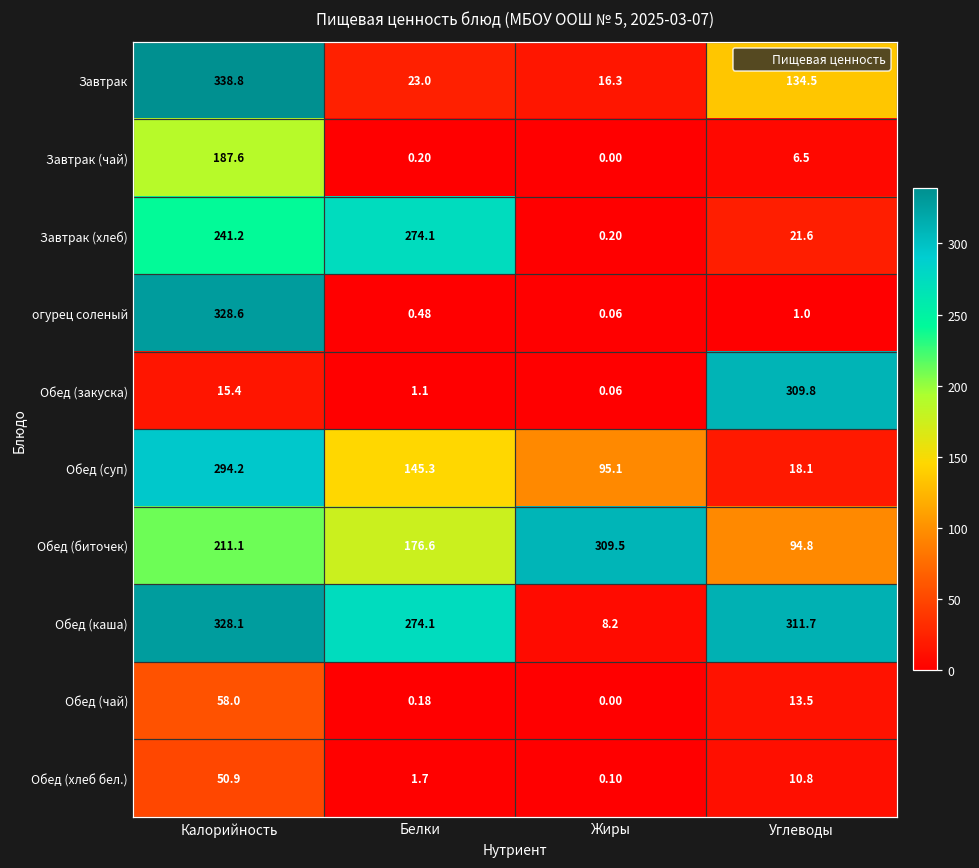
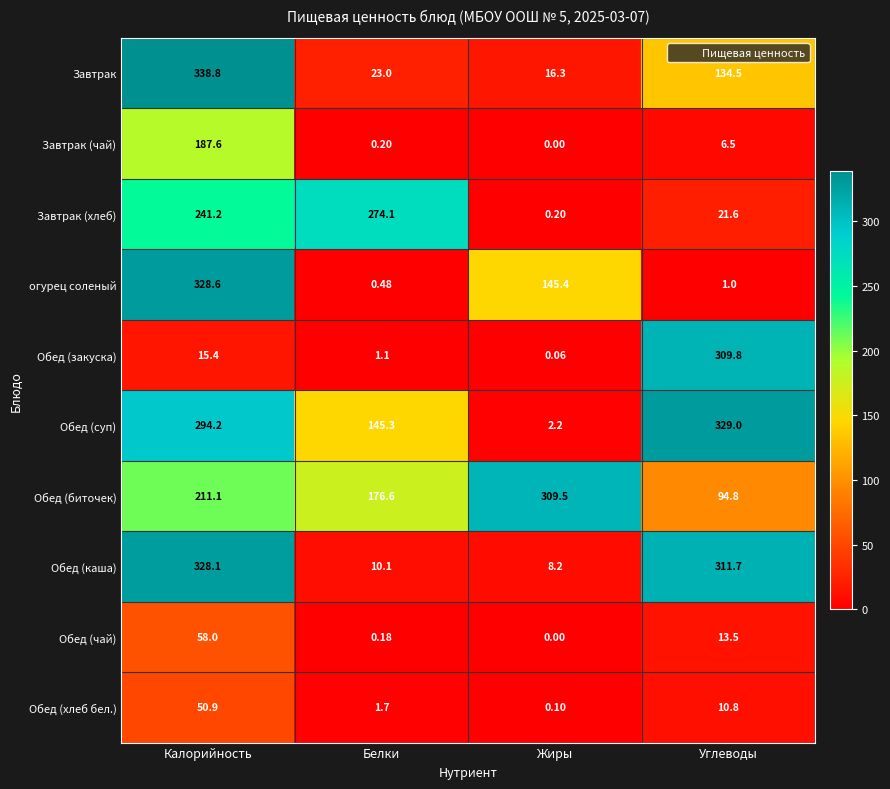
огурец соленый, Жиры: 0.06 -> 145.4
Обед (суп), Жиры: 95.1 -> 2.2
Обед (суп), Углеводы: 18.1 -> 329.0
Обед (каша), Белки: 274.1 -> 10.1
